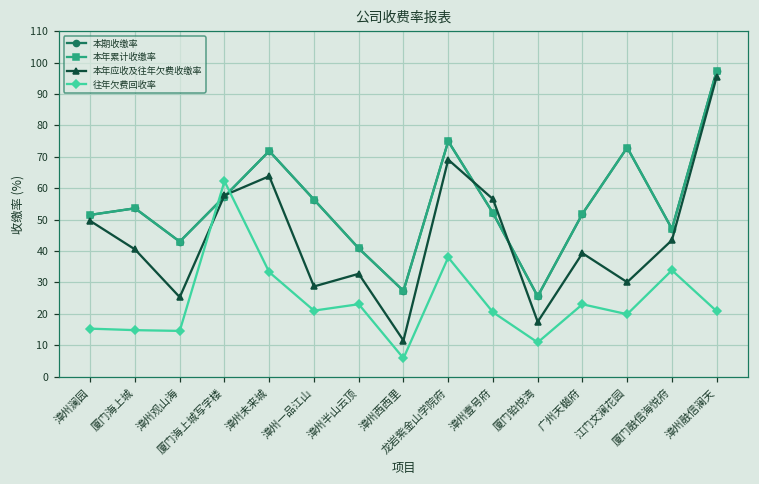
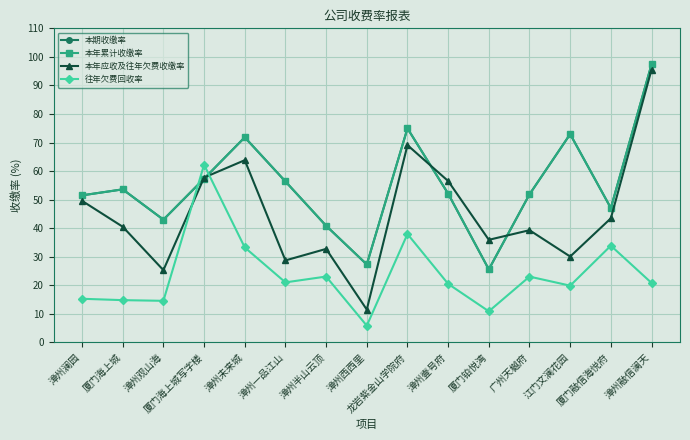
本年应收及往年欠费收缴率, 厦门铂悦湾: 17 -> 36
